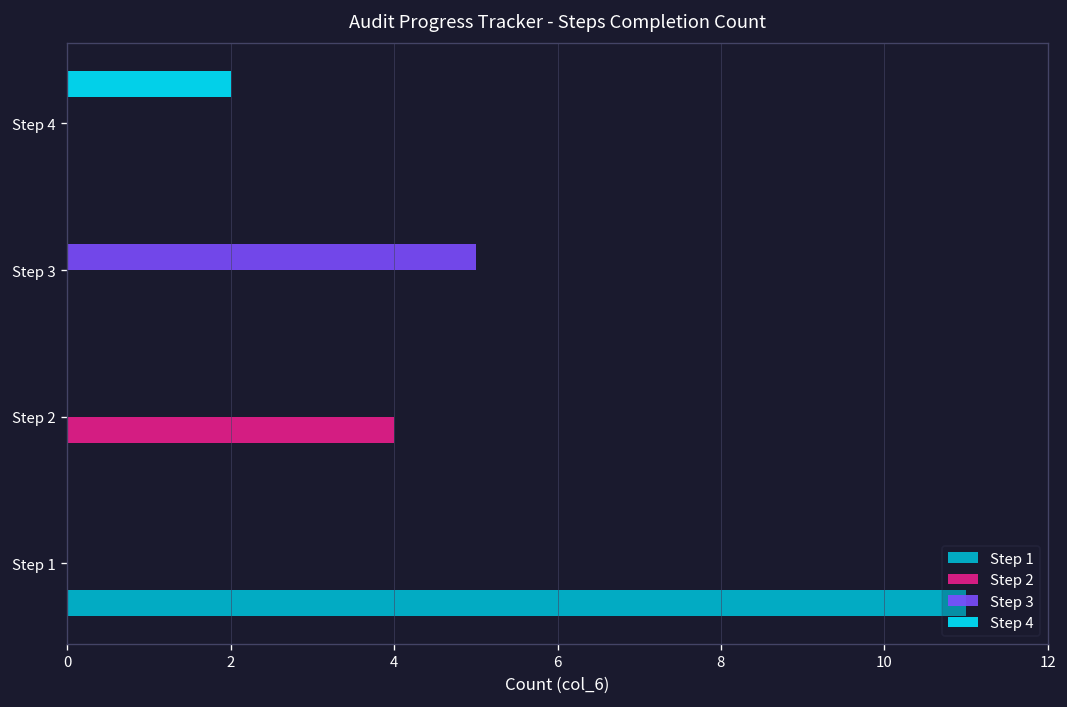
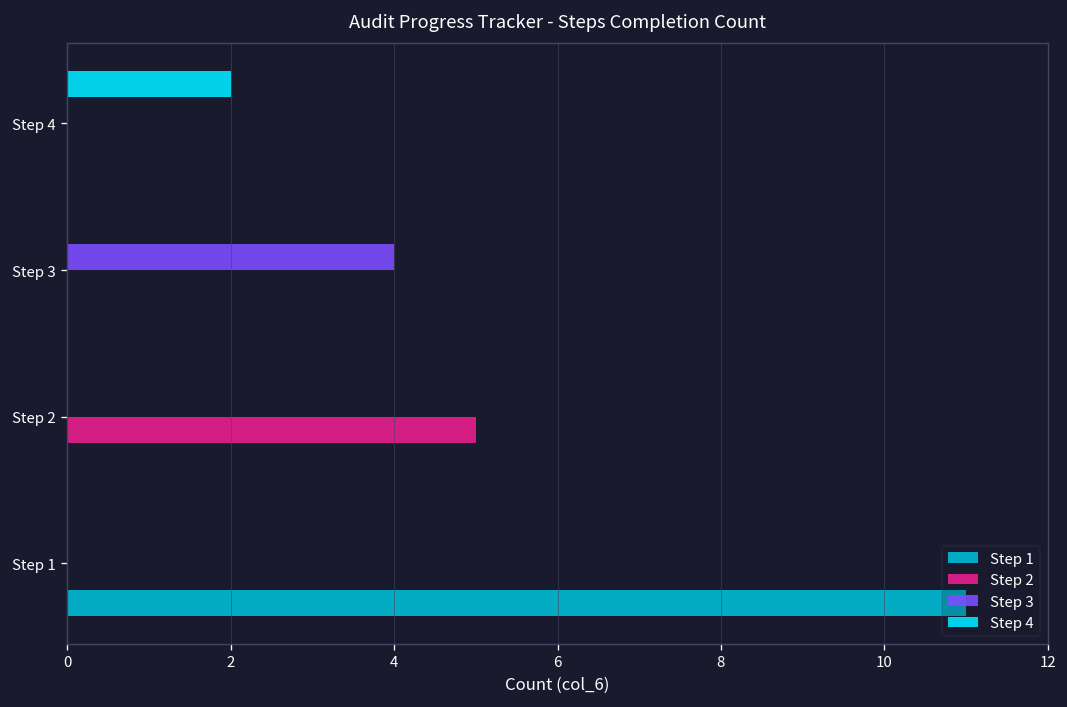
Step 3, Step 3: 5 -> 4
Step 2, Step 2: 4 -> 5
